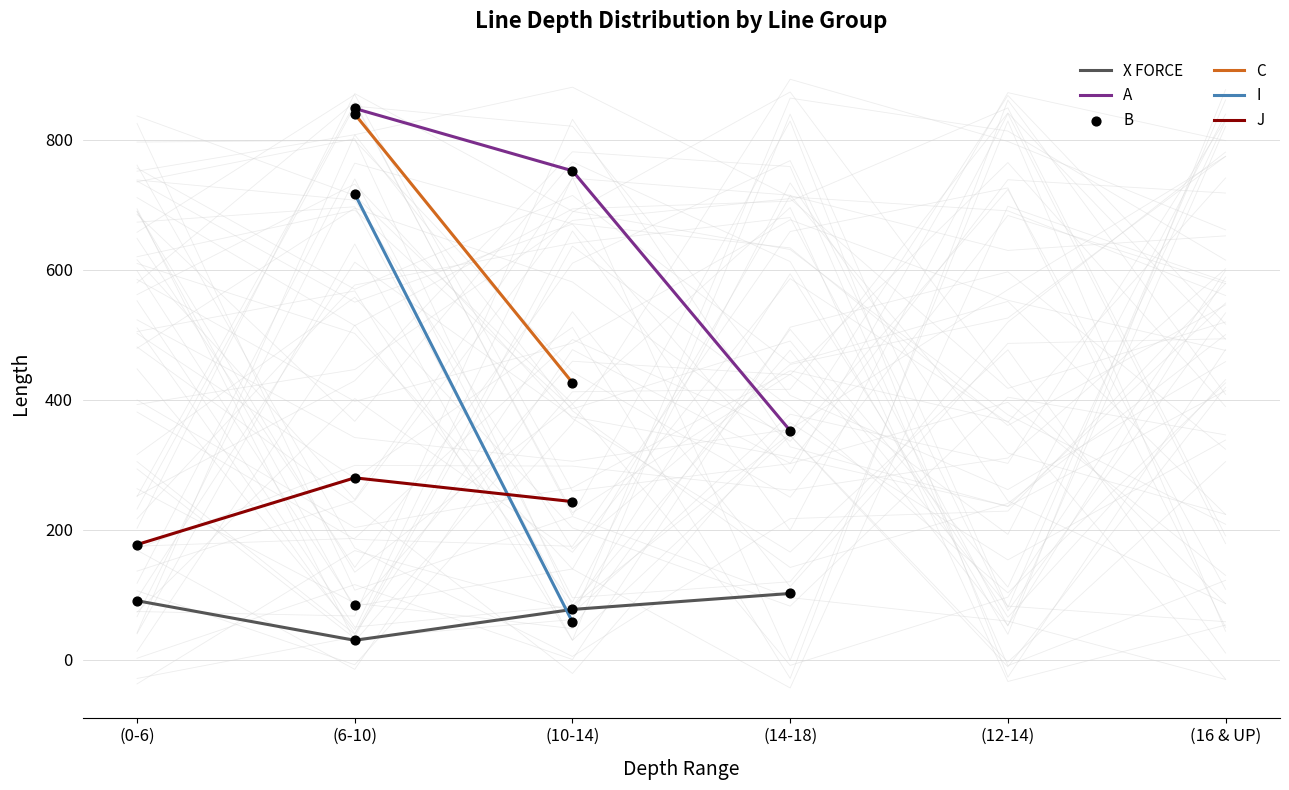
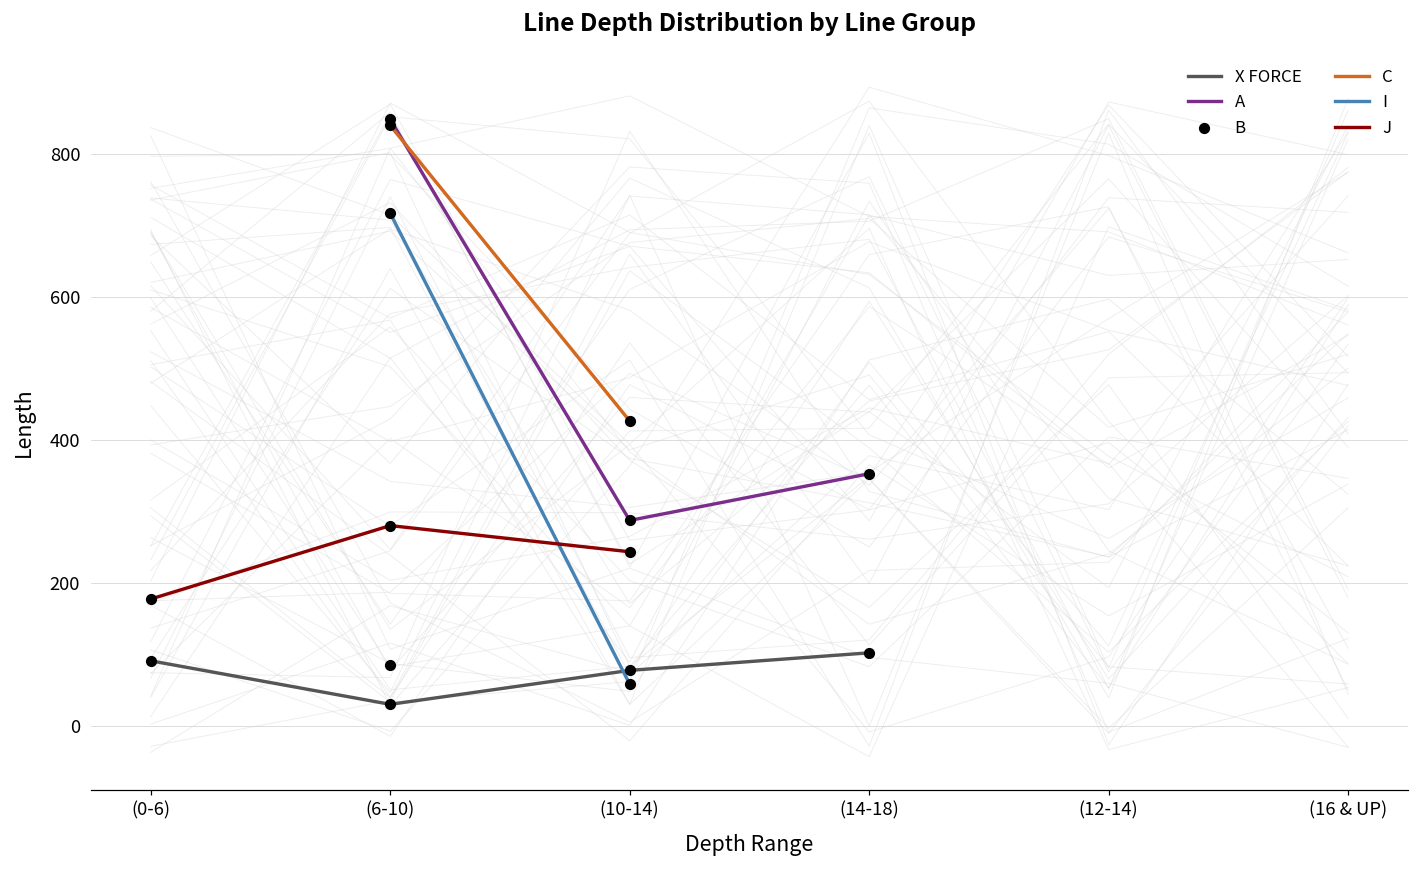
A, (10-14): 750 -> 290
